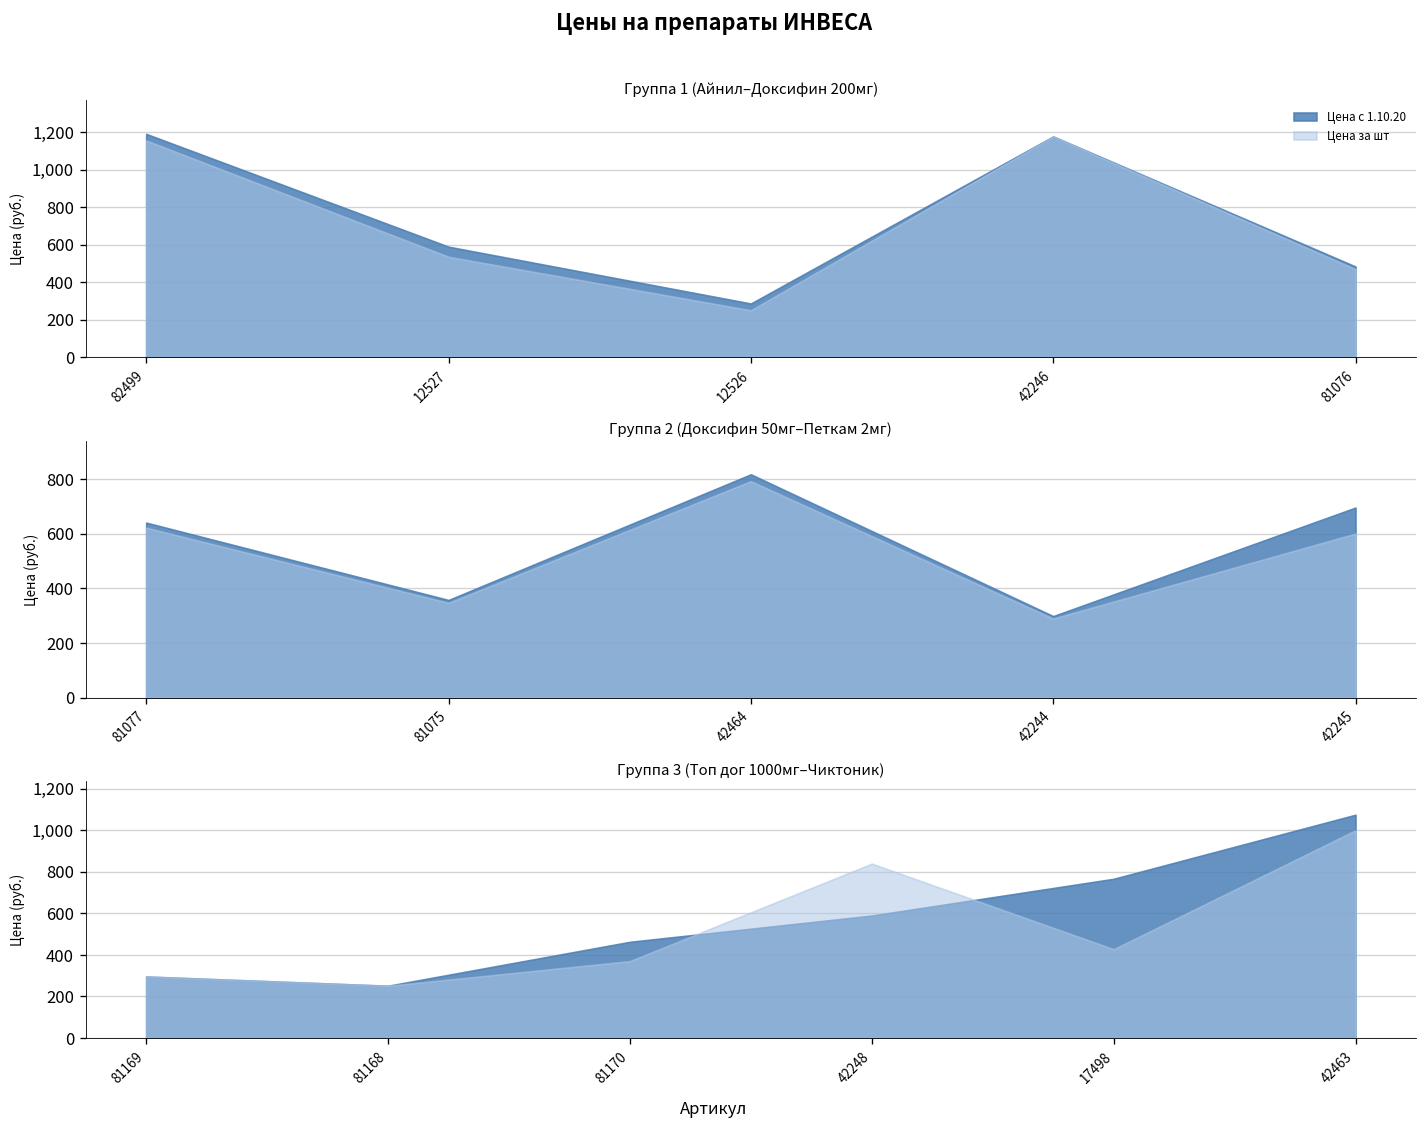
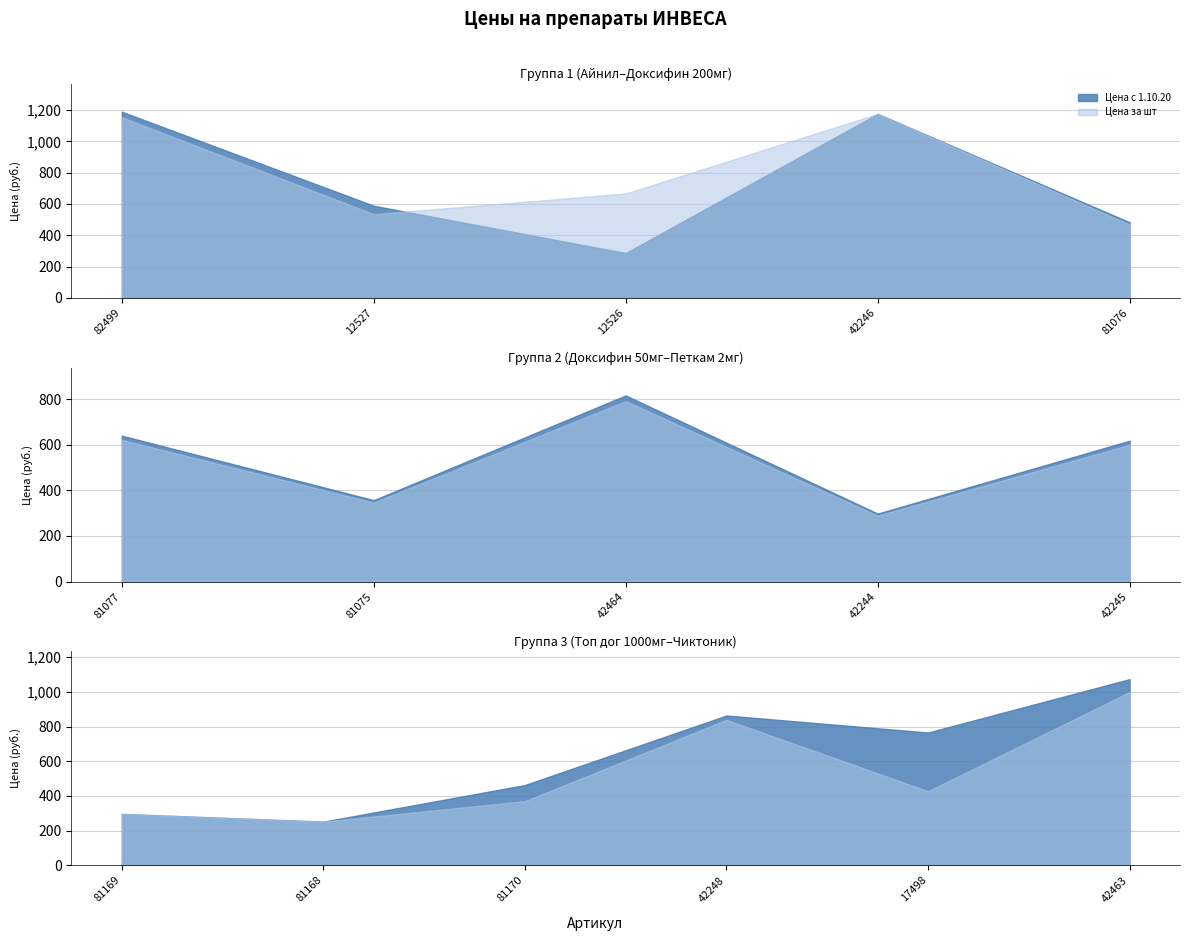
Группа 1 (Айнил–Доксифин 200мг), Цена за шт, 12526: 250 -> 670
Группа 2 (Доксифин 50мг–Петкам 2мг), Цена с 1.10.20, 42245: 700 -> 620
Группа 3 (Топ дог 1000мг–Чиктоник), Цена с 1.10.20, 42248: 590 -> 860
